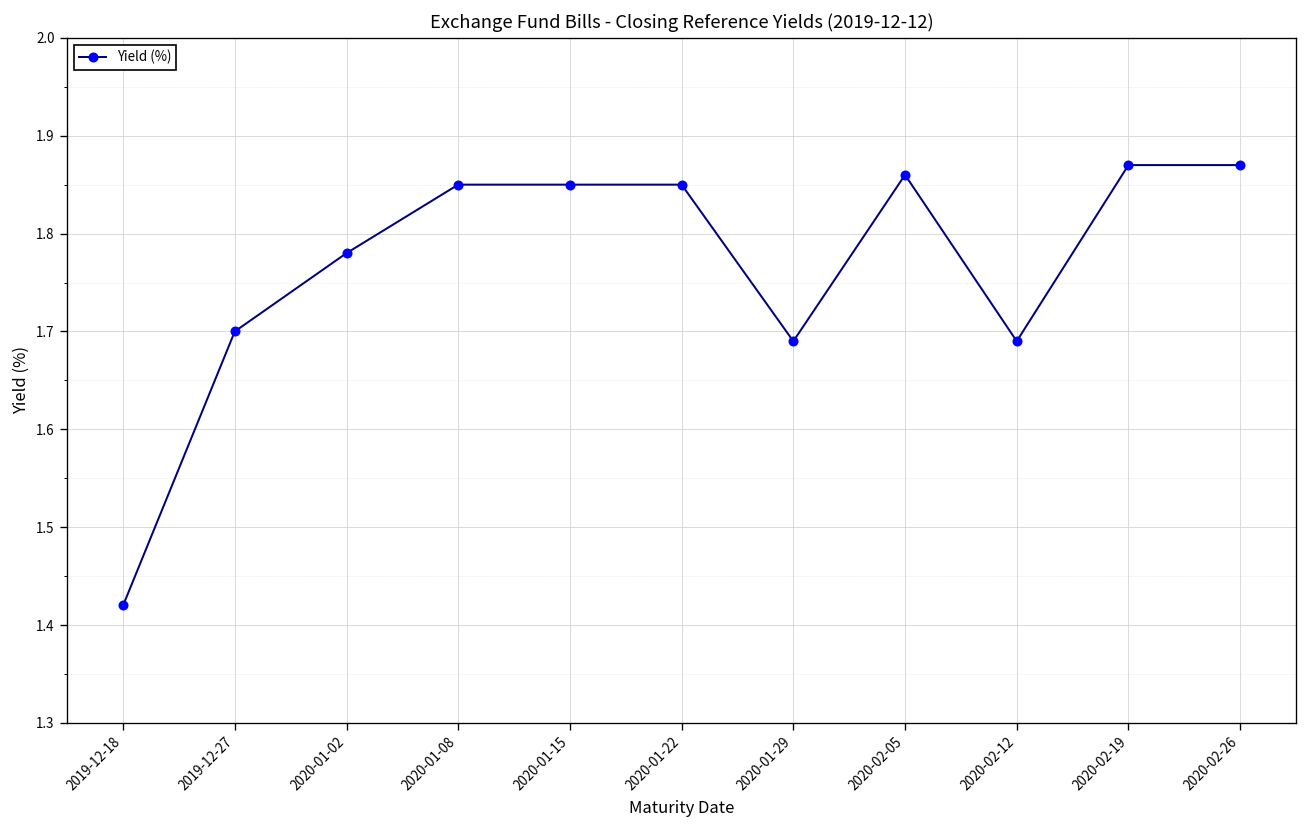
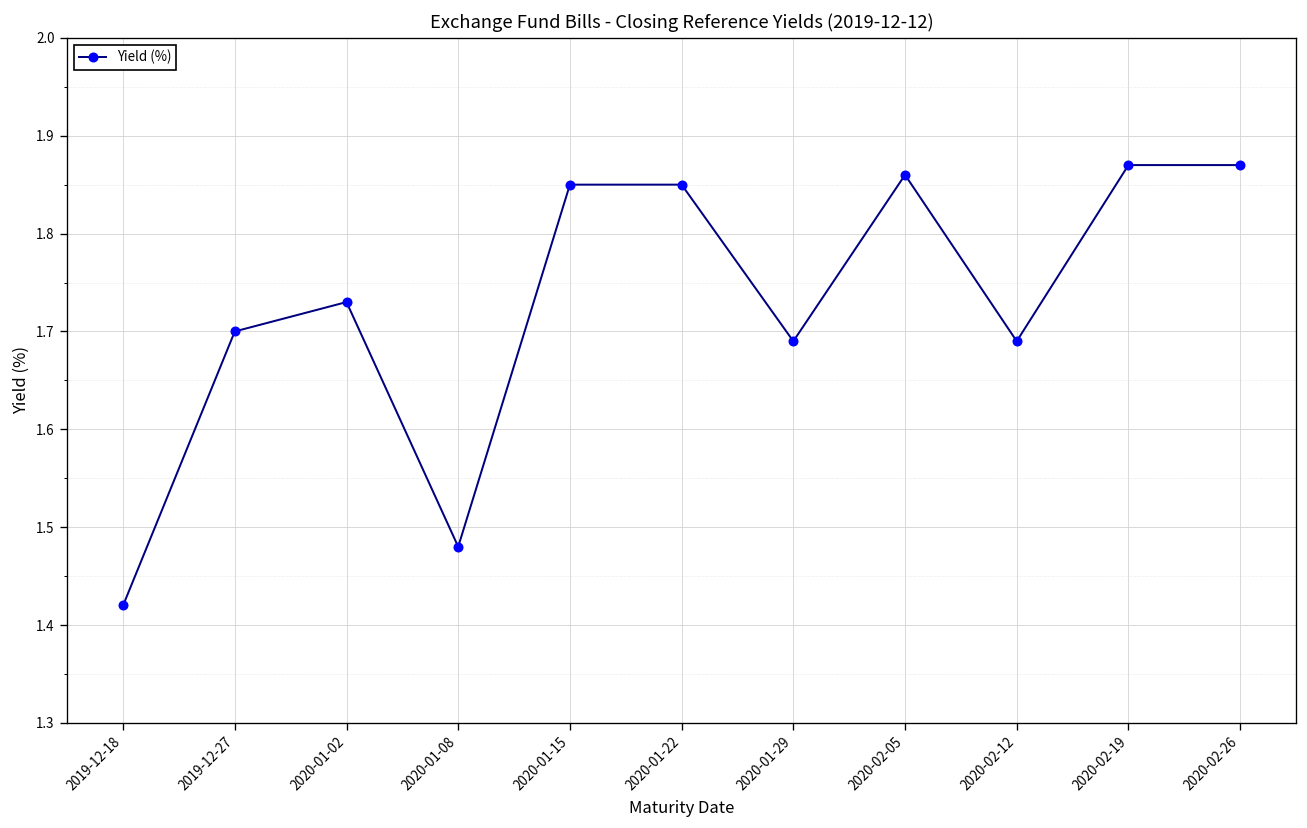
2020-01-02: 1.78 -> 1.73
2020-01-08: 1.85 -> 1.48
